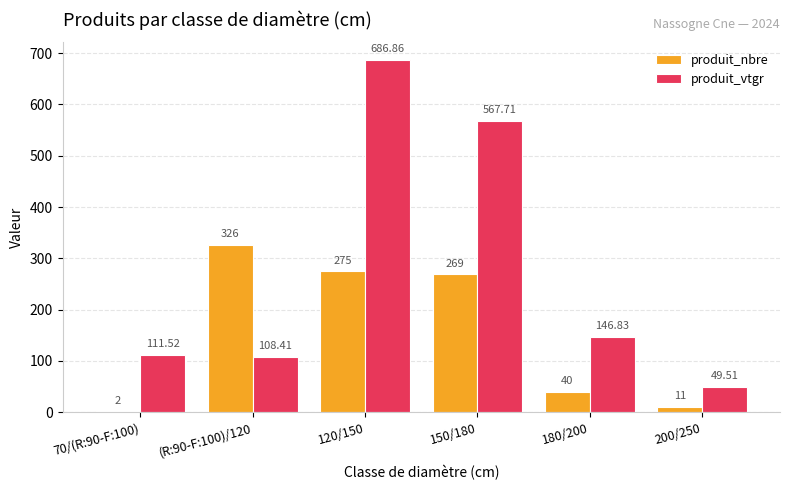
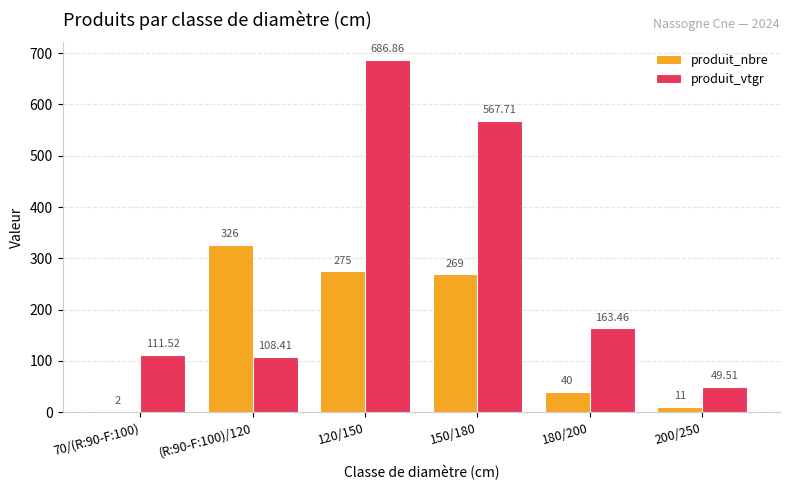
produit_vtgr, 180/200: 146.83 -> 163.46
